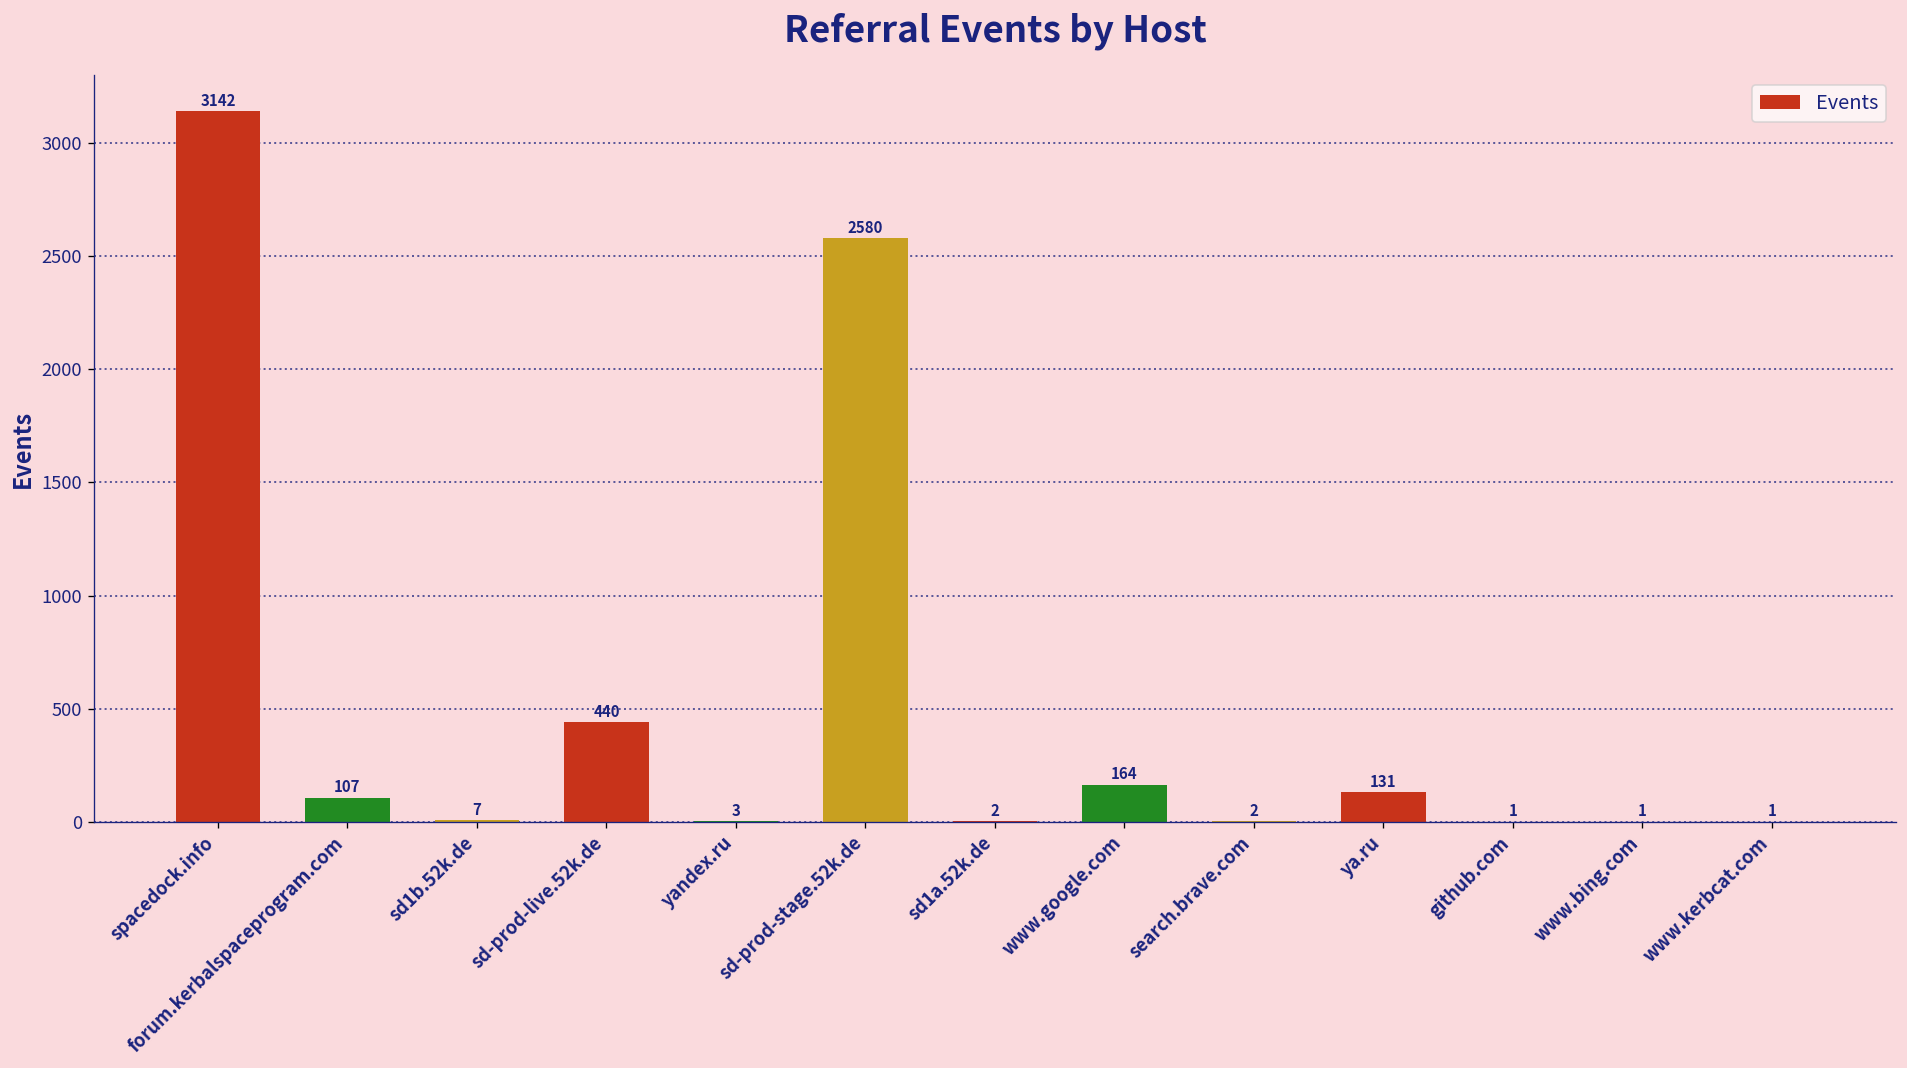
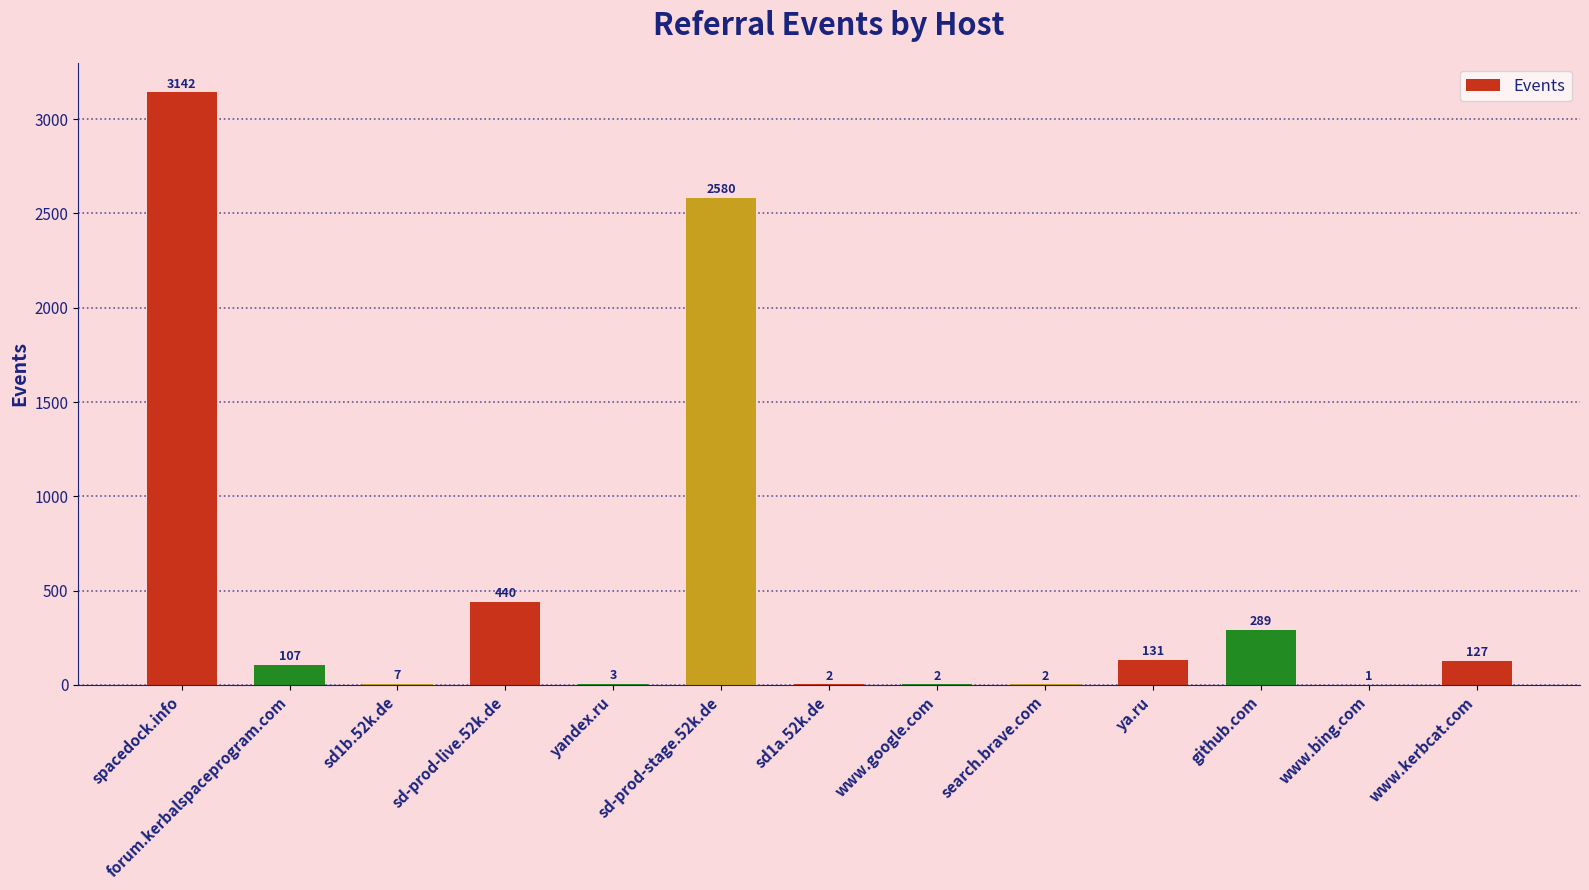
www.google.com: 164 -> 2
github.com: 1 -> 289
www.kerbcat.com: 1 -> 127
